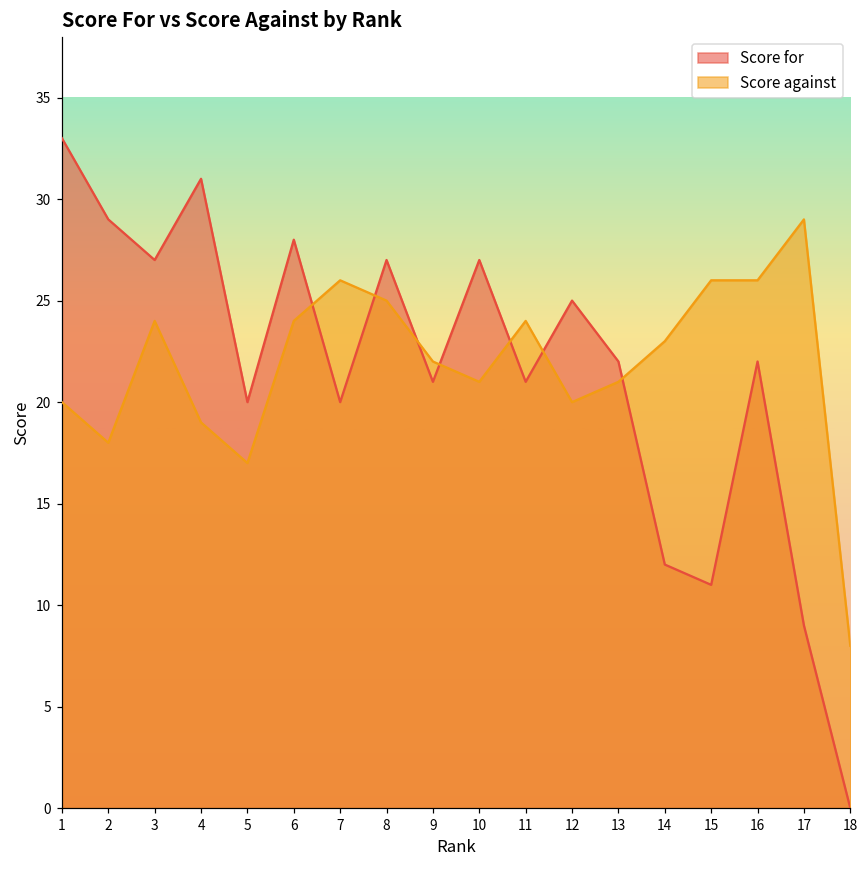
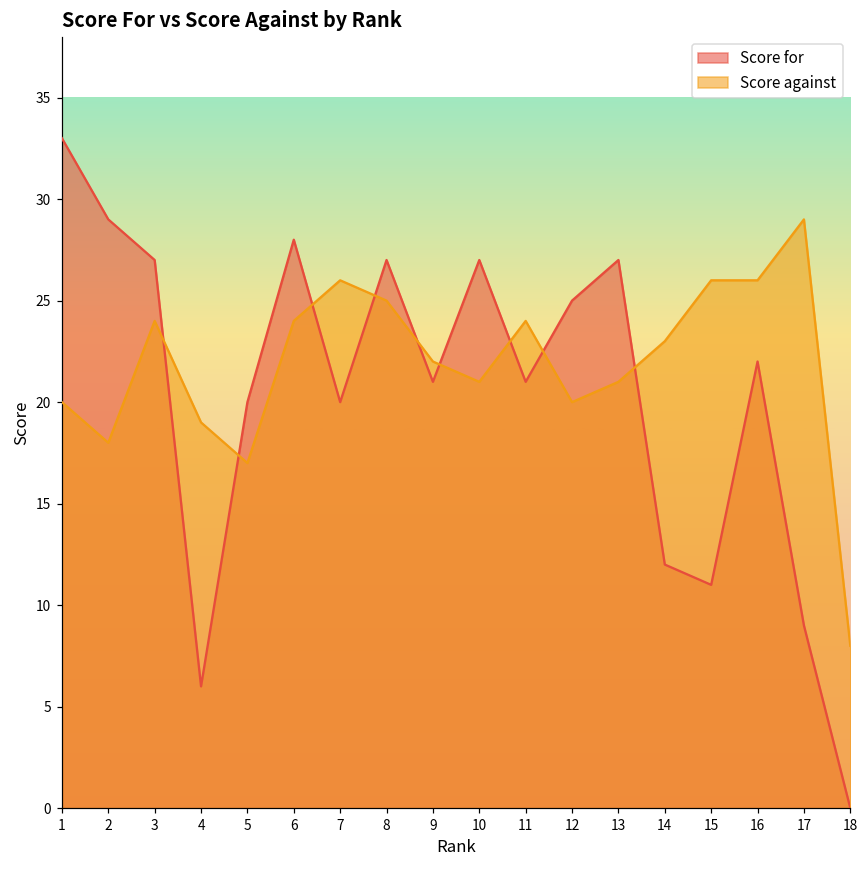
Score for, 4: 31 -> 6
Score for, 13: 22 -> 27
